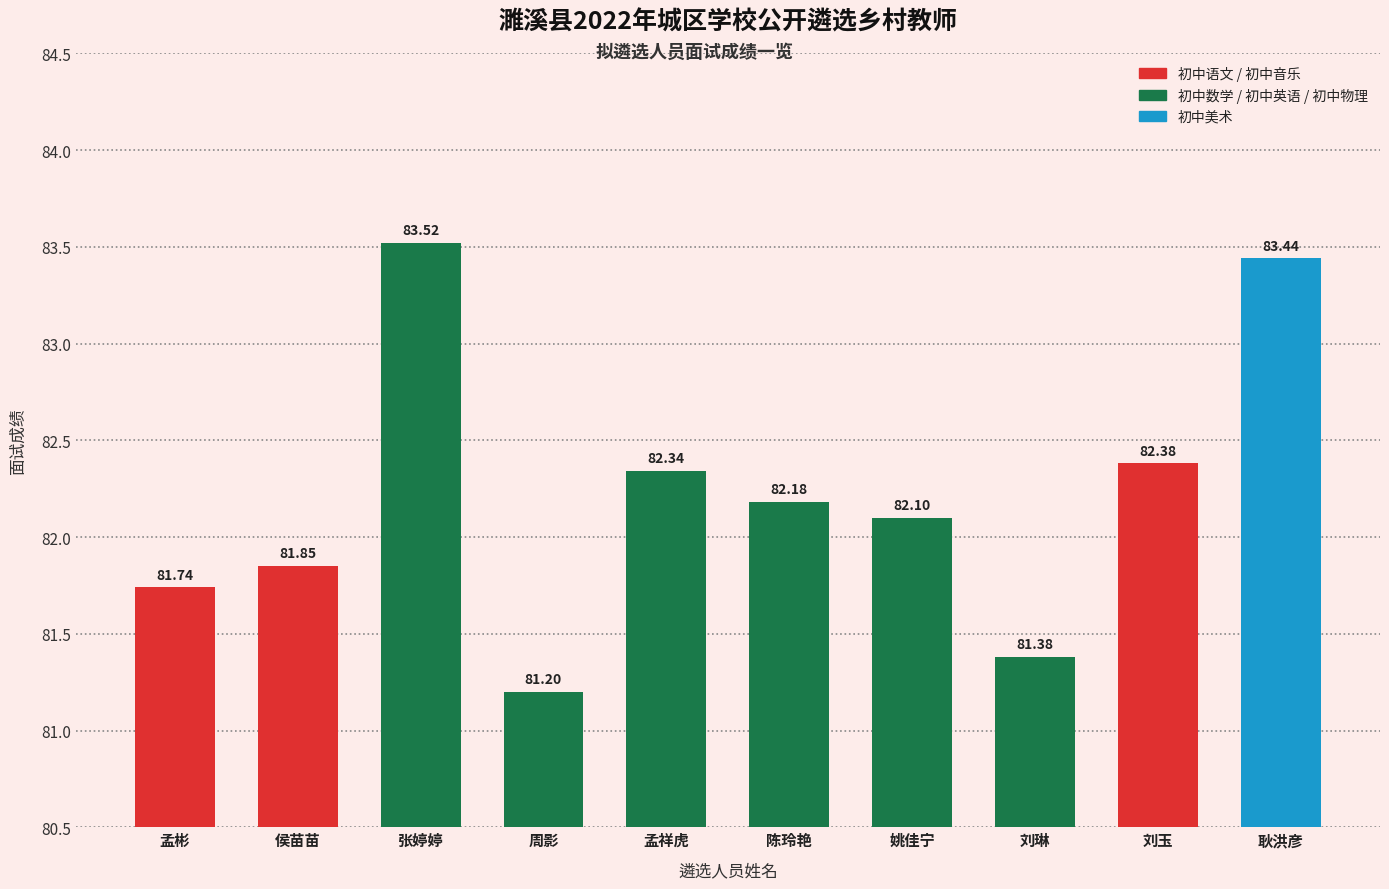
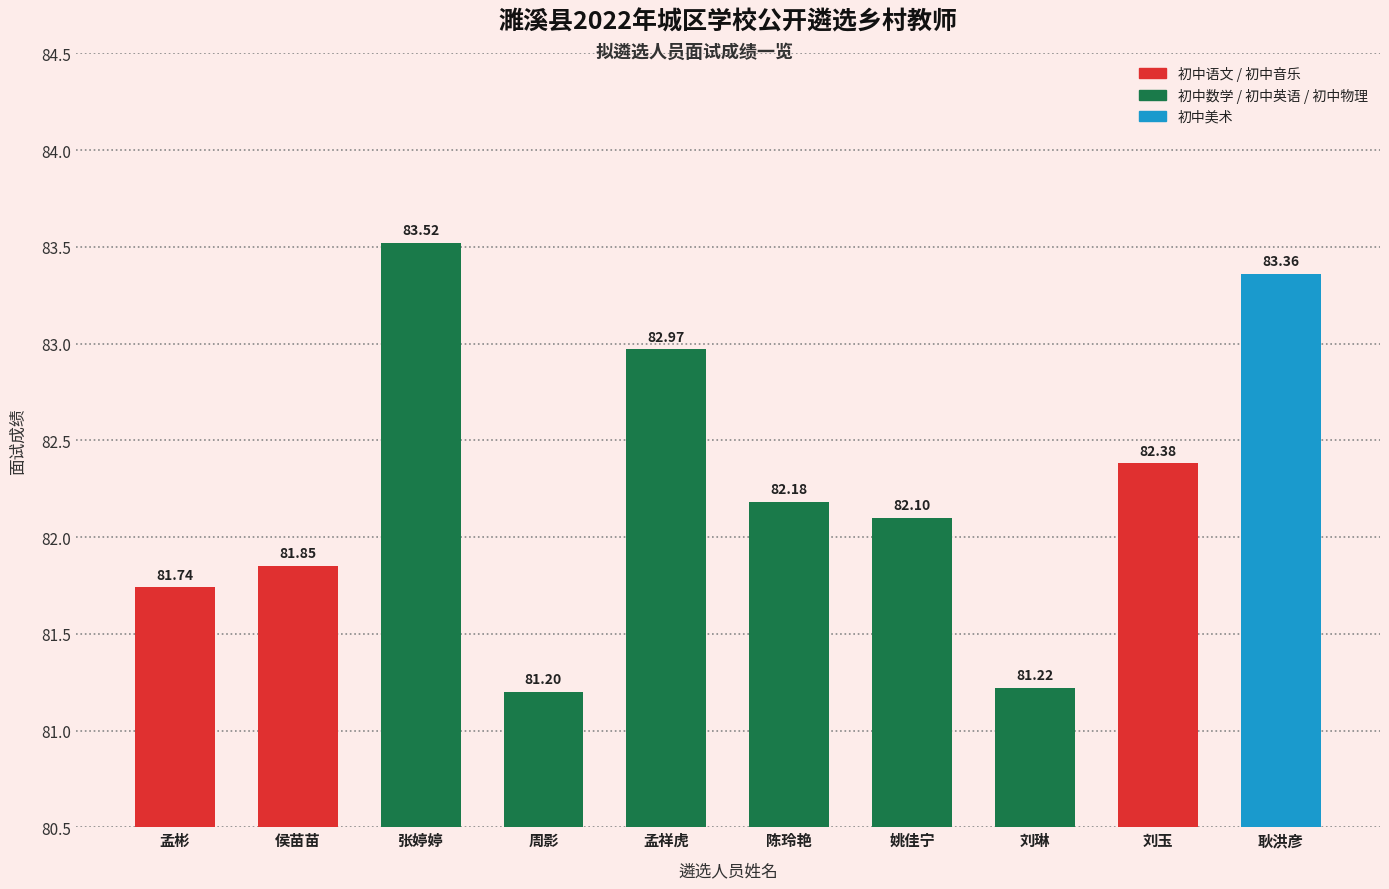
孟祥虎: 82.34 -> 82.97
刘琳: 81.38 -> 81.22
耿洪彦: 83.44 -> 83.36
